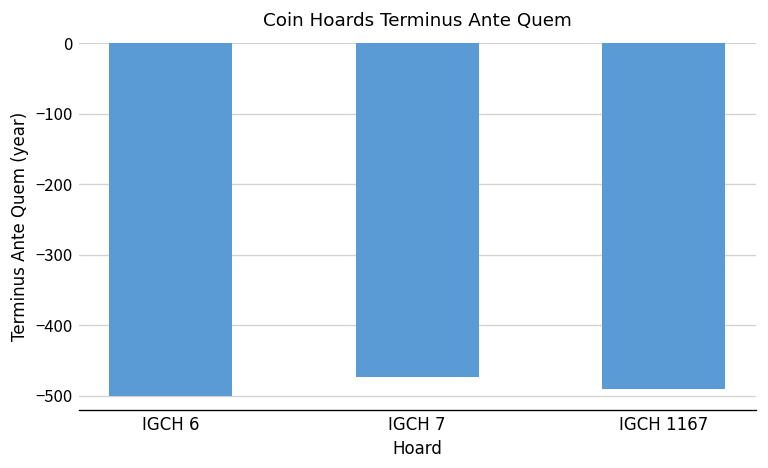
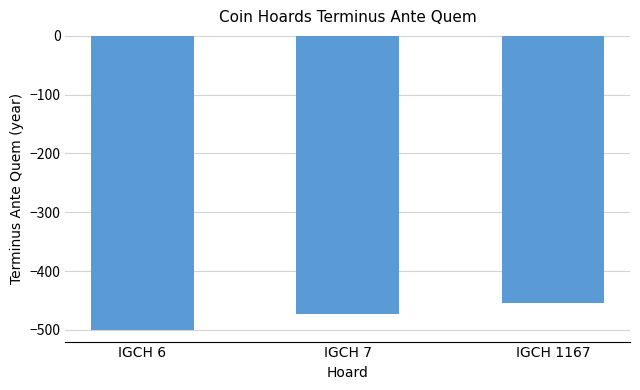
IGCH 1167: -490 -> -460
